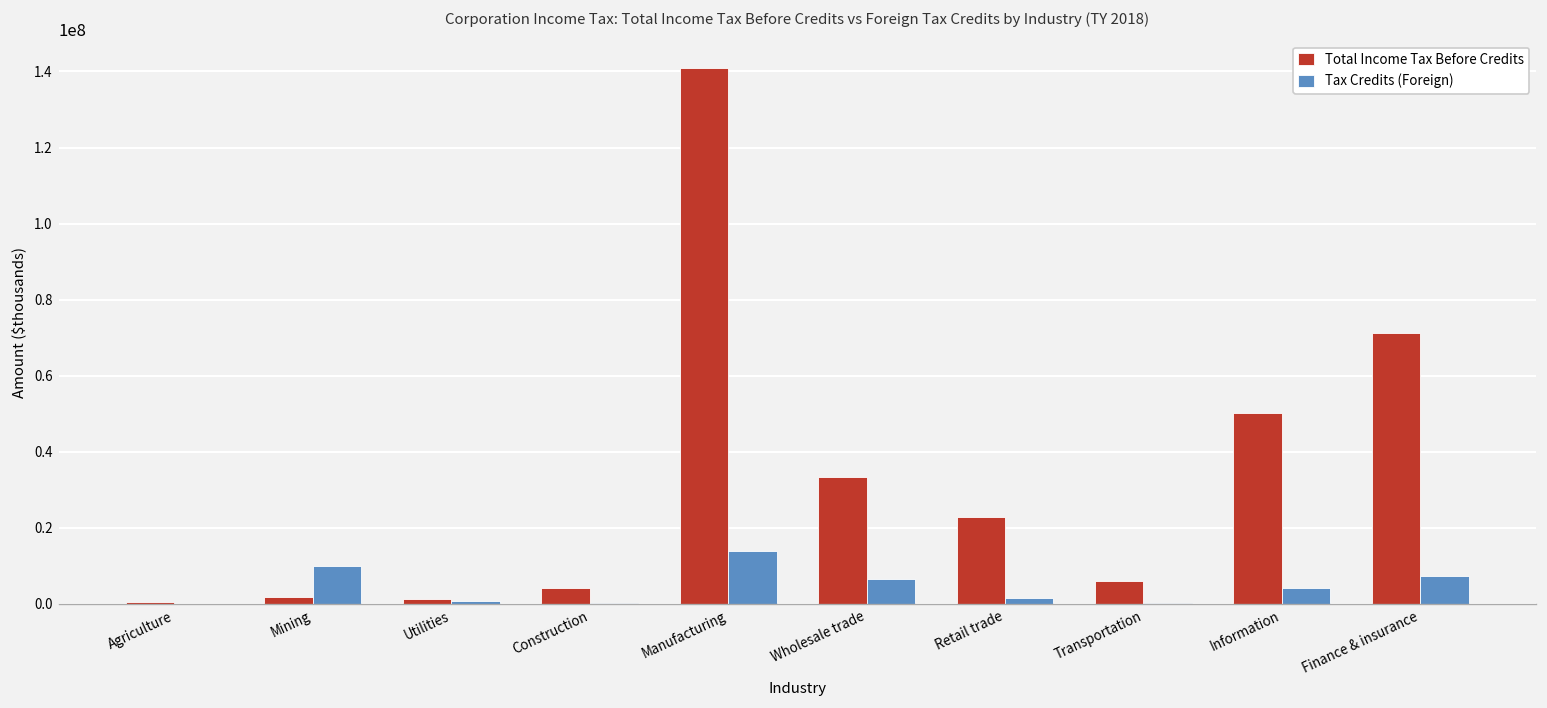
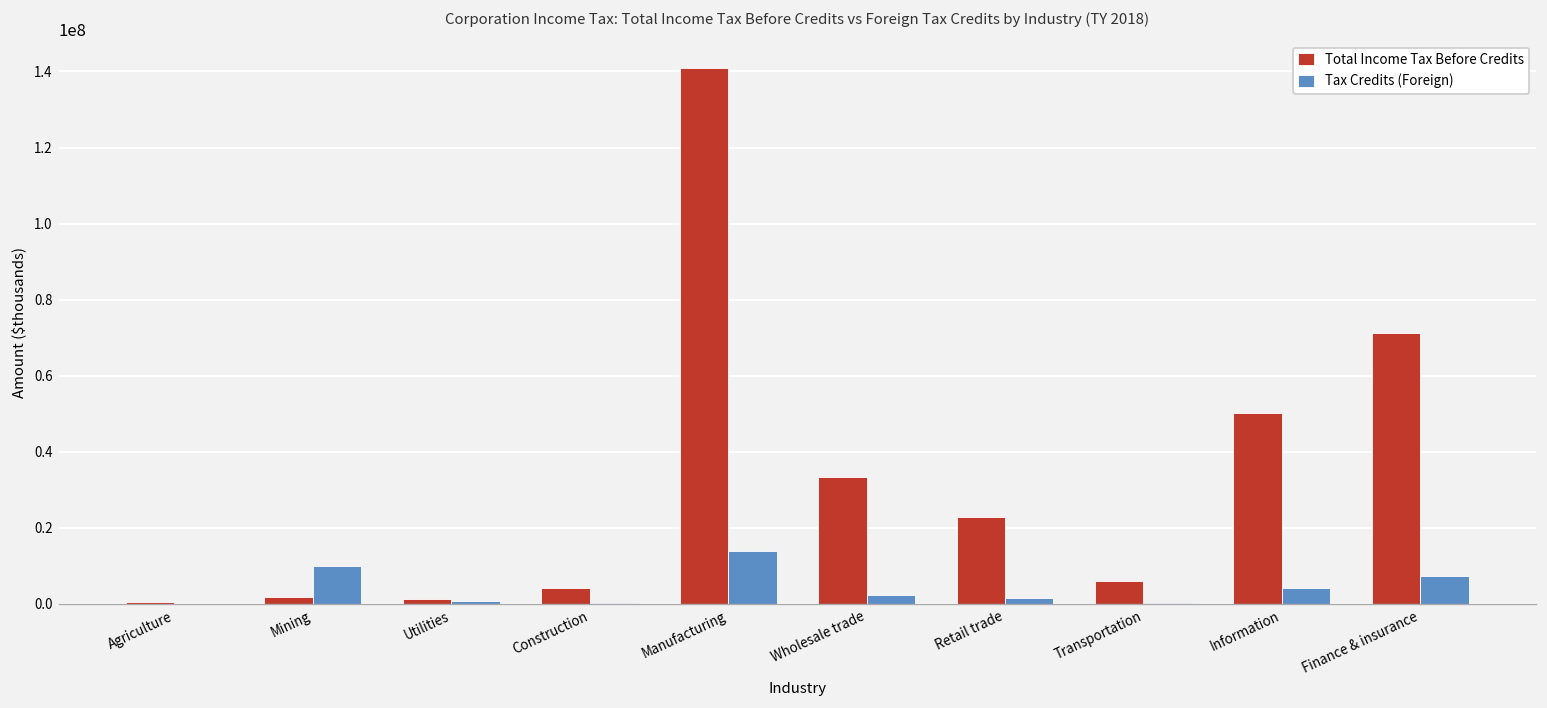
Tax Credits (Foreign), Wholesale trade: 6000000 -> 2000000
